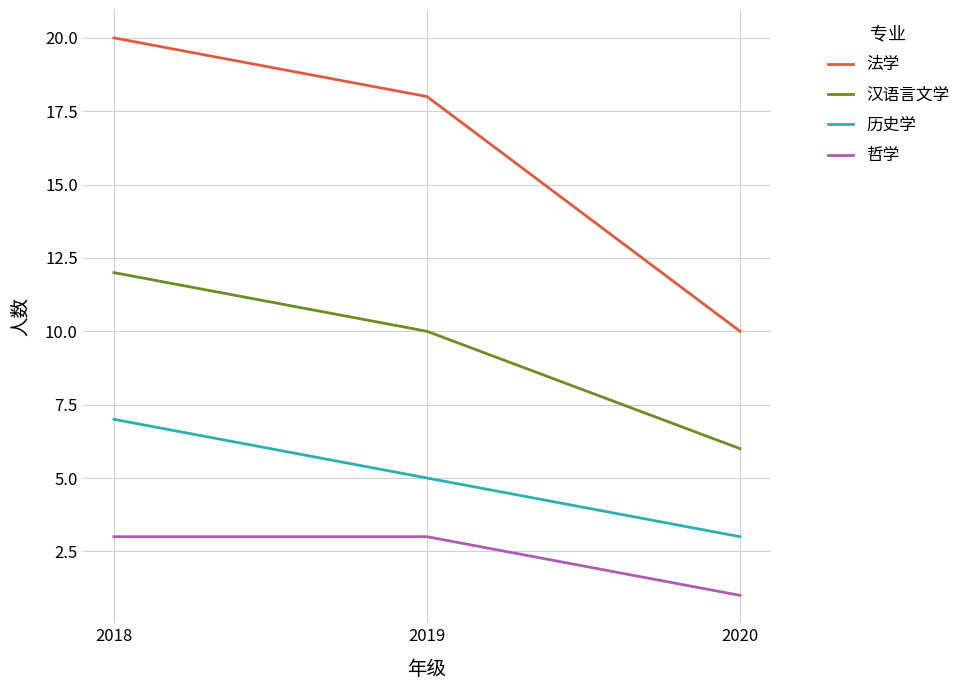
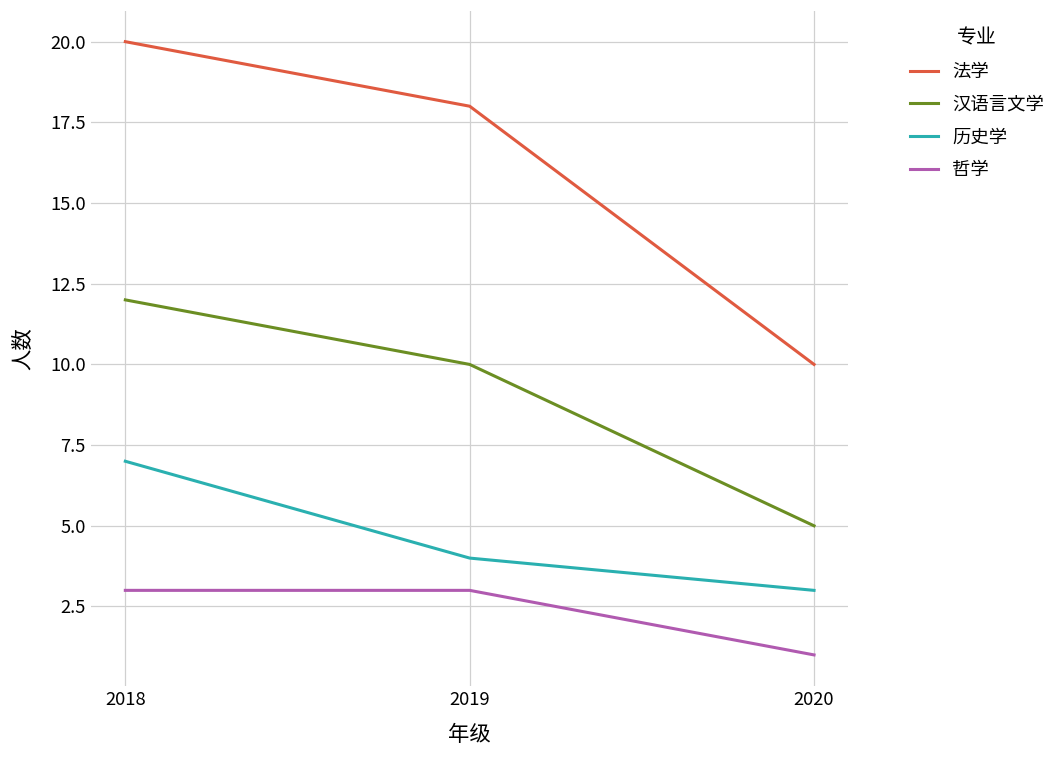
历史学, 2019: 5 -> 4
汉语言文学, 2020: 6 -> 5
